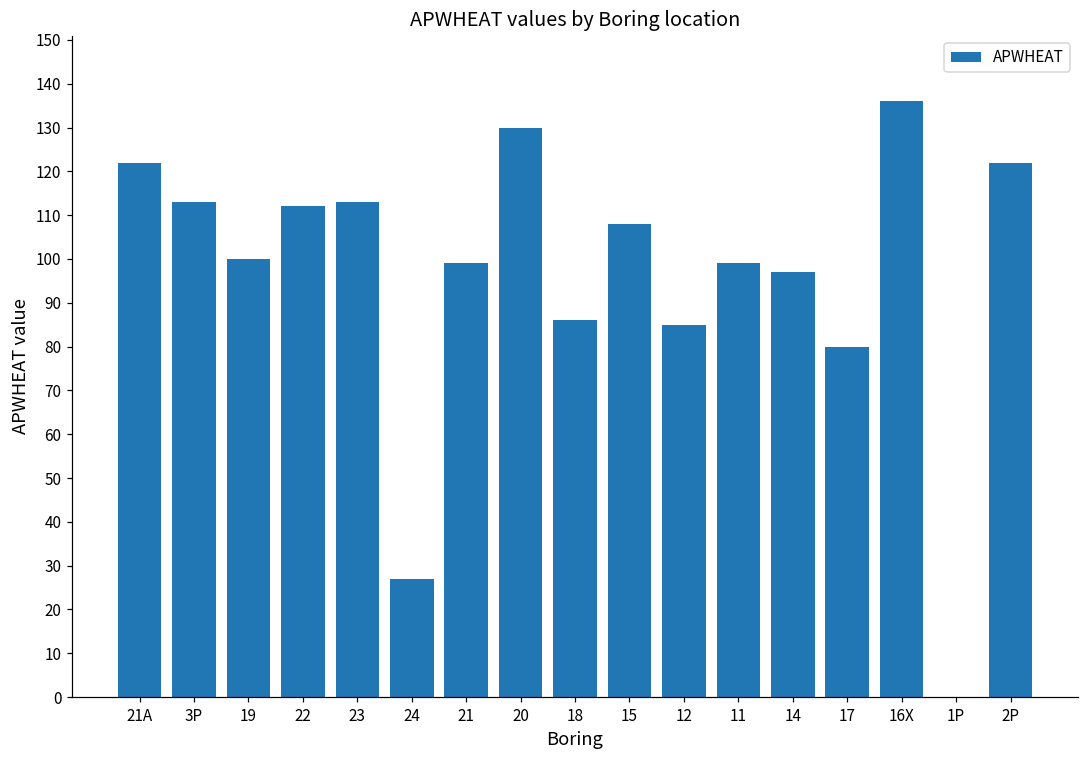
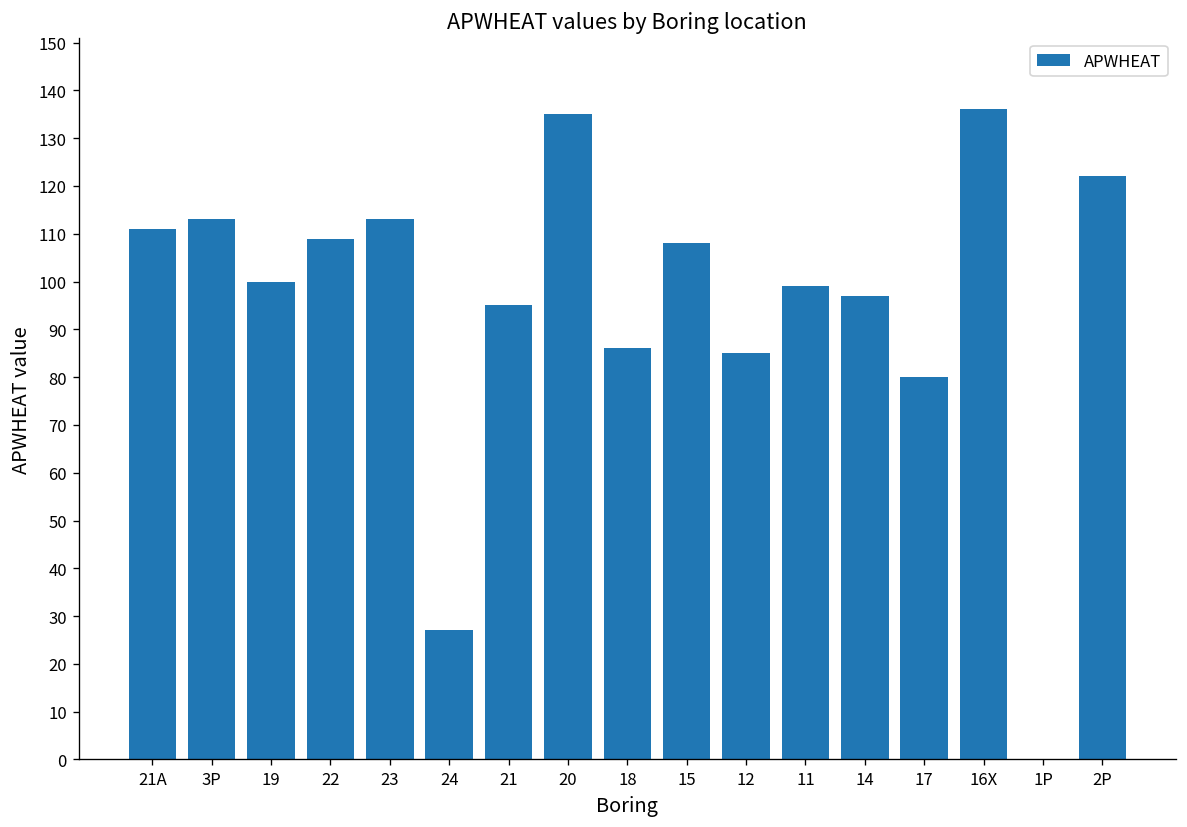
21A: 122 -> 111
22: 112 -> 109
21: 99 -> 95
20: 130 -> 135
